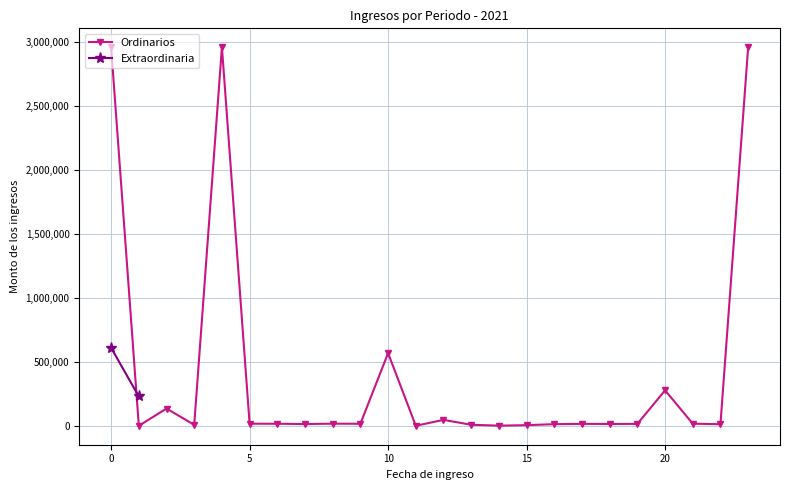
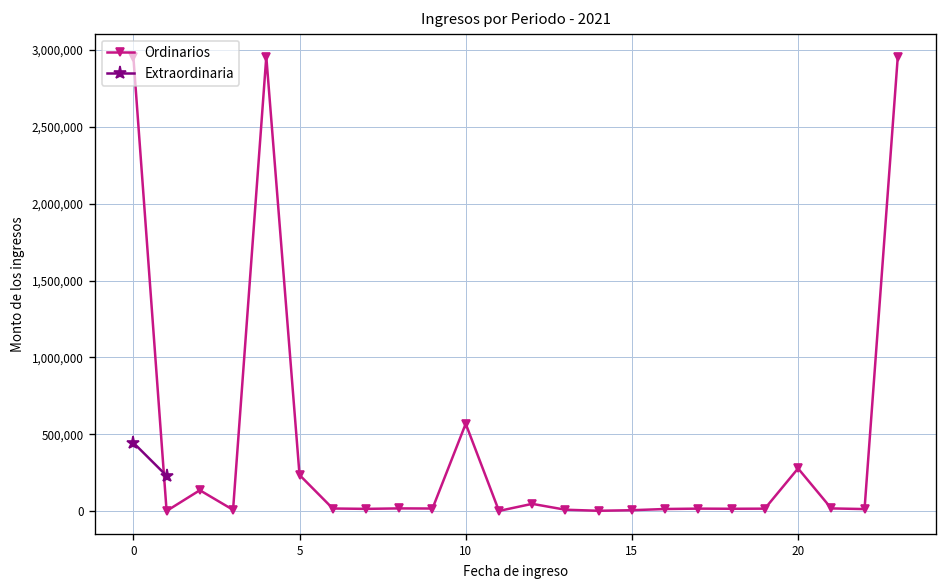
Extraordinaria, 0: 610,000 -> 440,000
Ordinarios, 5: 20,000 -> 240,000
